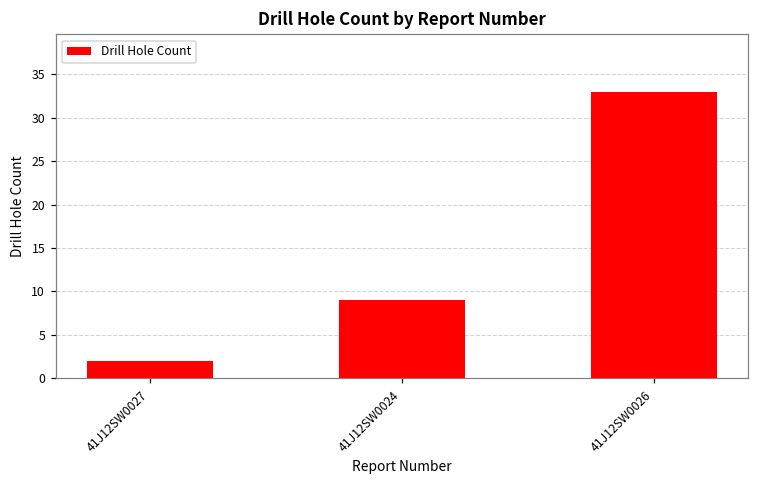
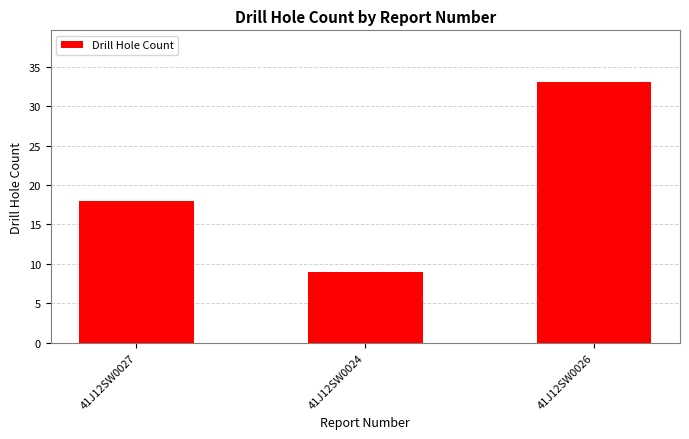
41J12SW0027: 2 -> 18
